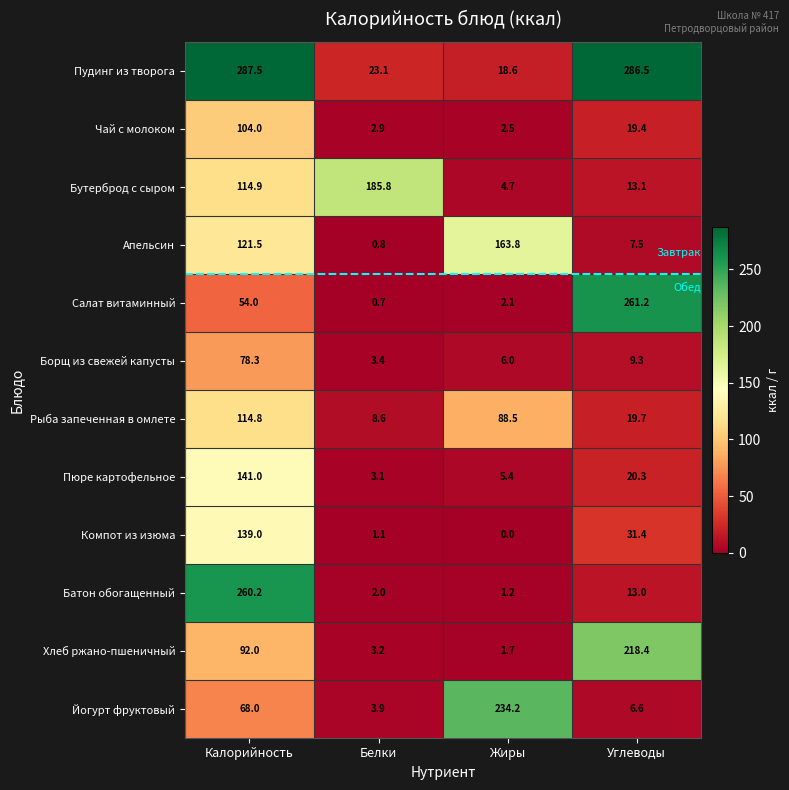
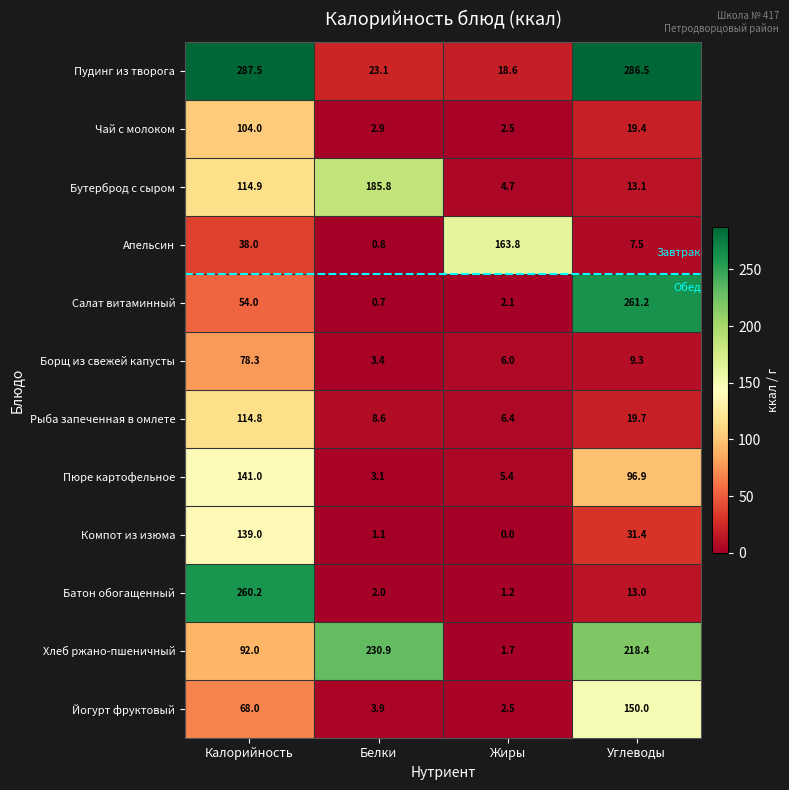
Апельсин, Калорийность: 121.5 -> 38.0
Рыба запеченная в омлете, Жиры: 88.5 -> 6.4
Пюре картофельное, Углеводы: 20.3 -> 96.9
Хлеб ржано-пшеничный, Белки: 3.2 -> 230.9
Йогурт фруктовый, Жиры: 234.2 -> 2.5
Йогурт фруктовый, Углеводы: 6.6 -> 150.0
